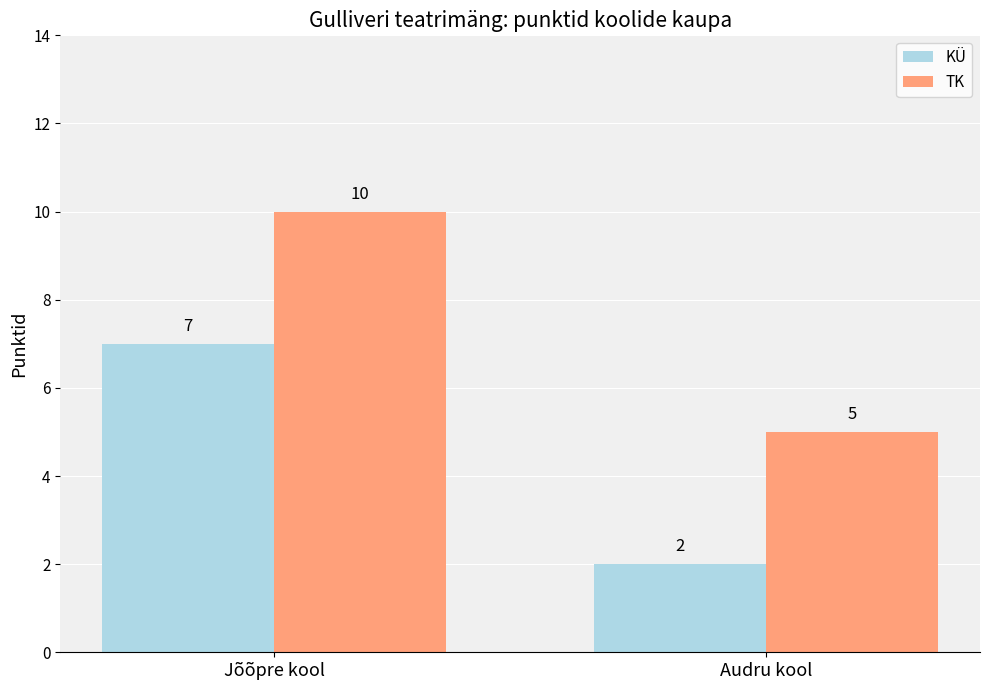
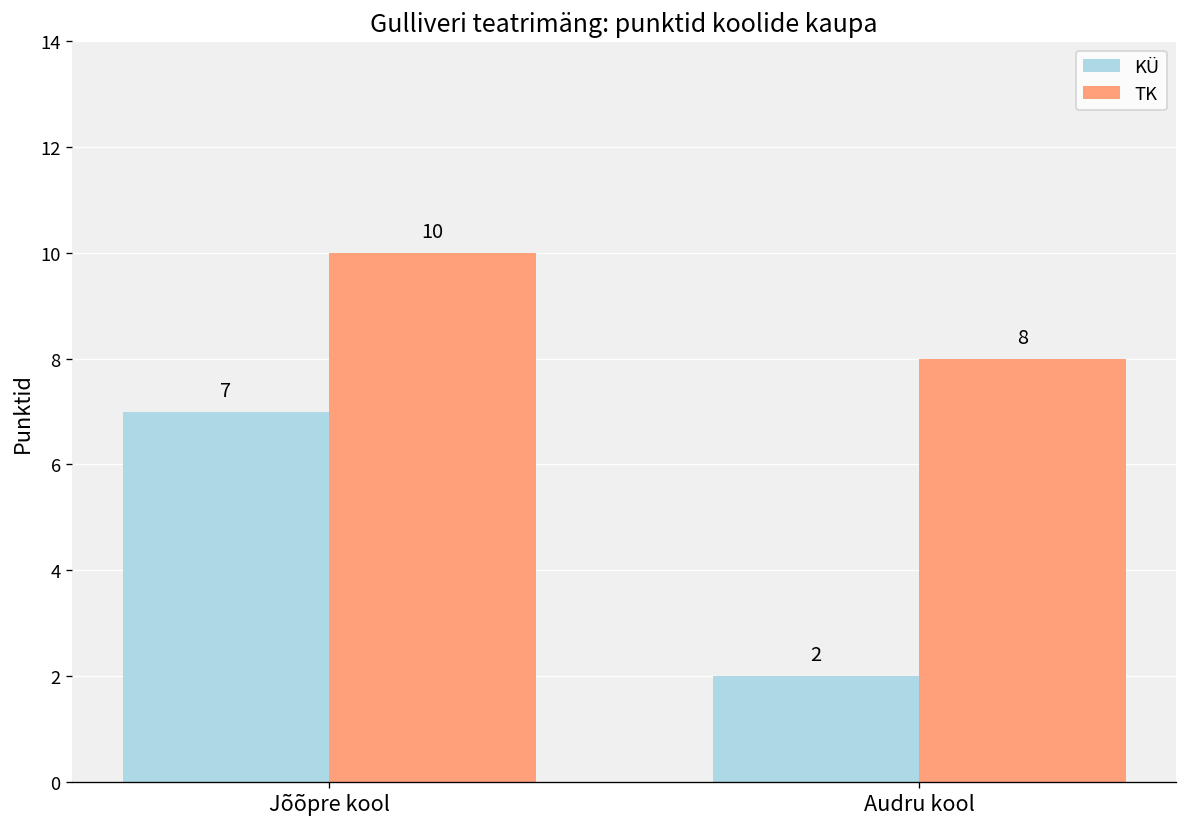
TK, Audru kool: 5 -> 8
